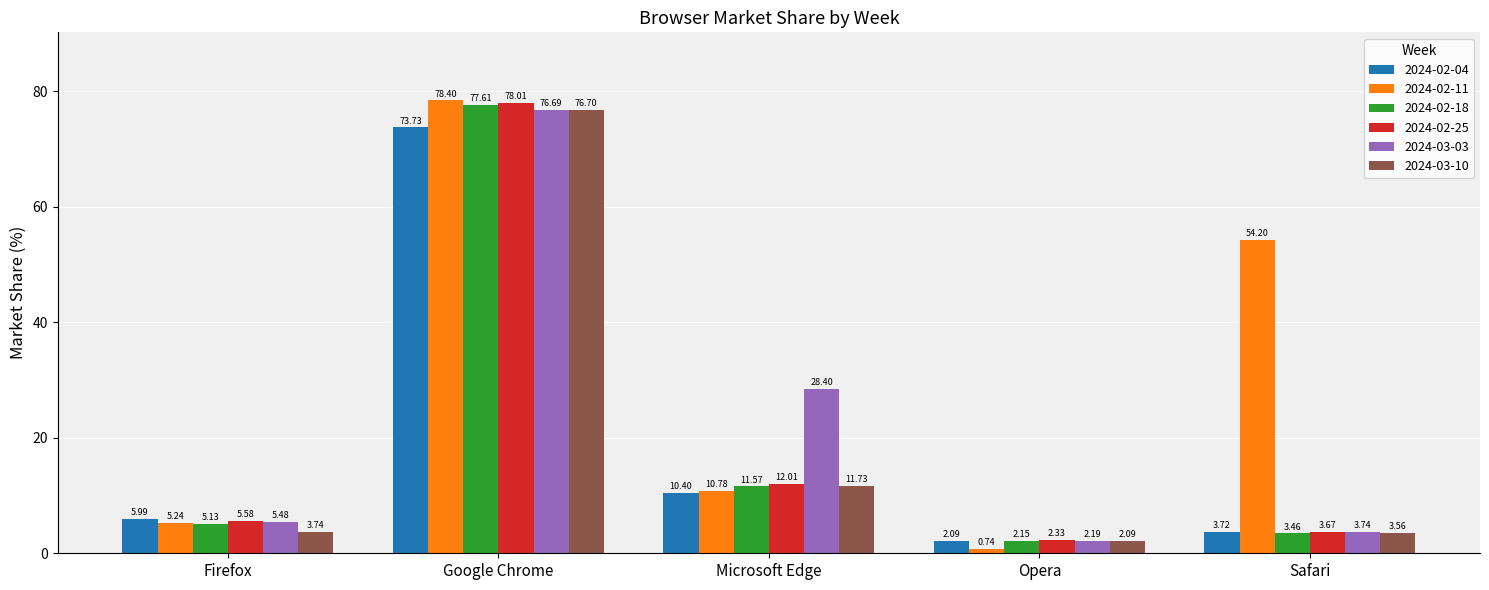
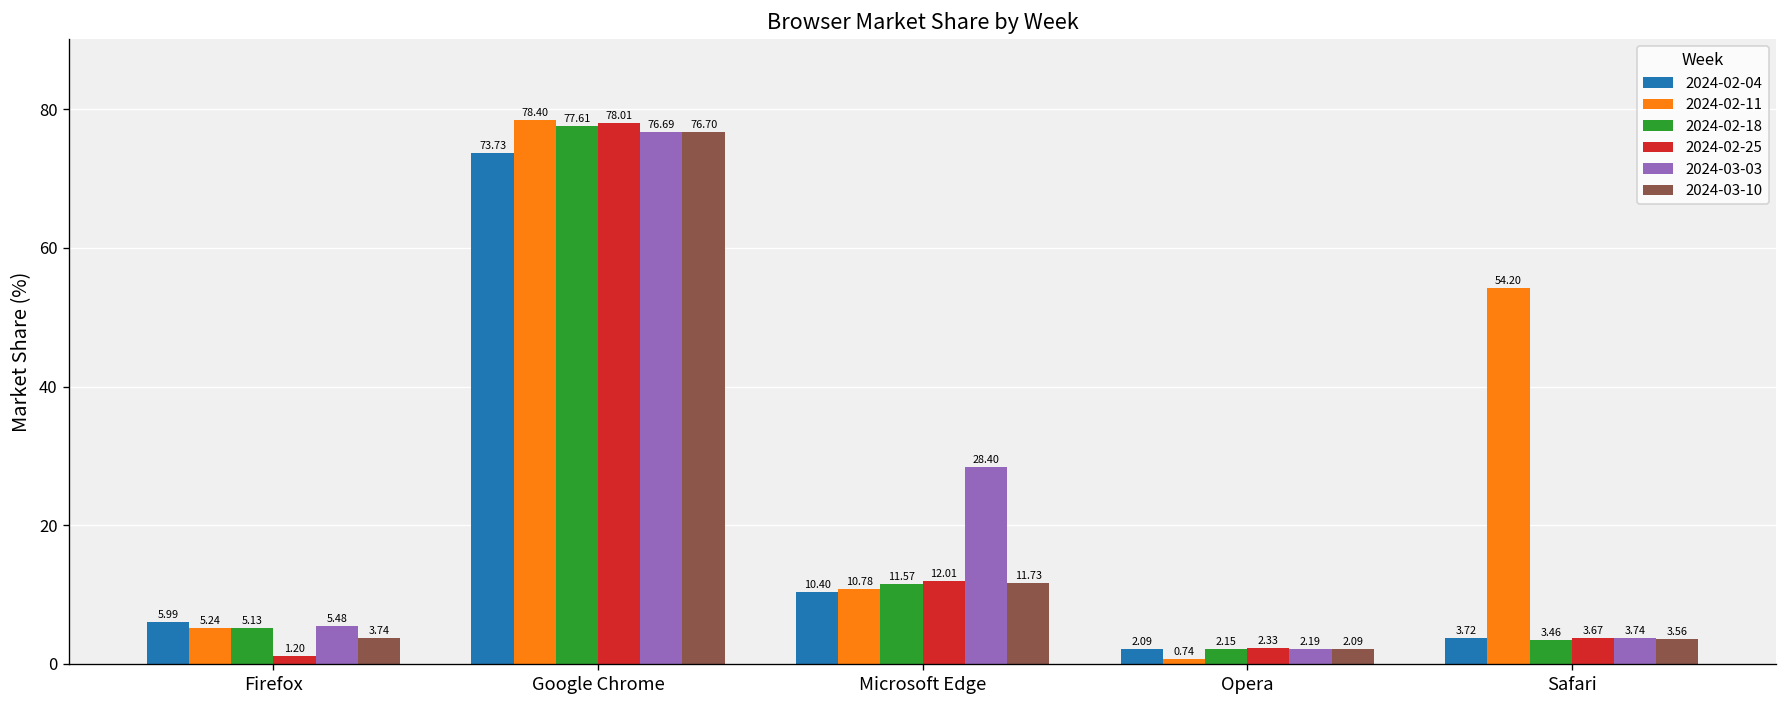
2024-02-25, Firefox: 5.58 -> 1.20
